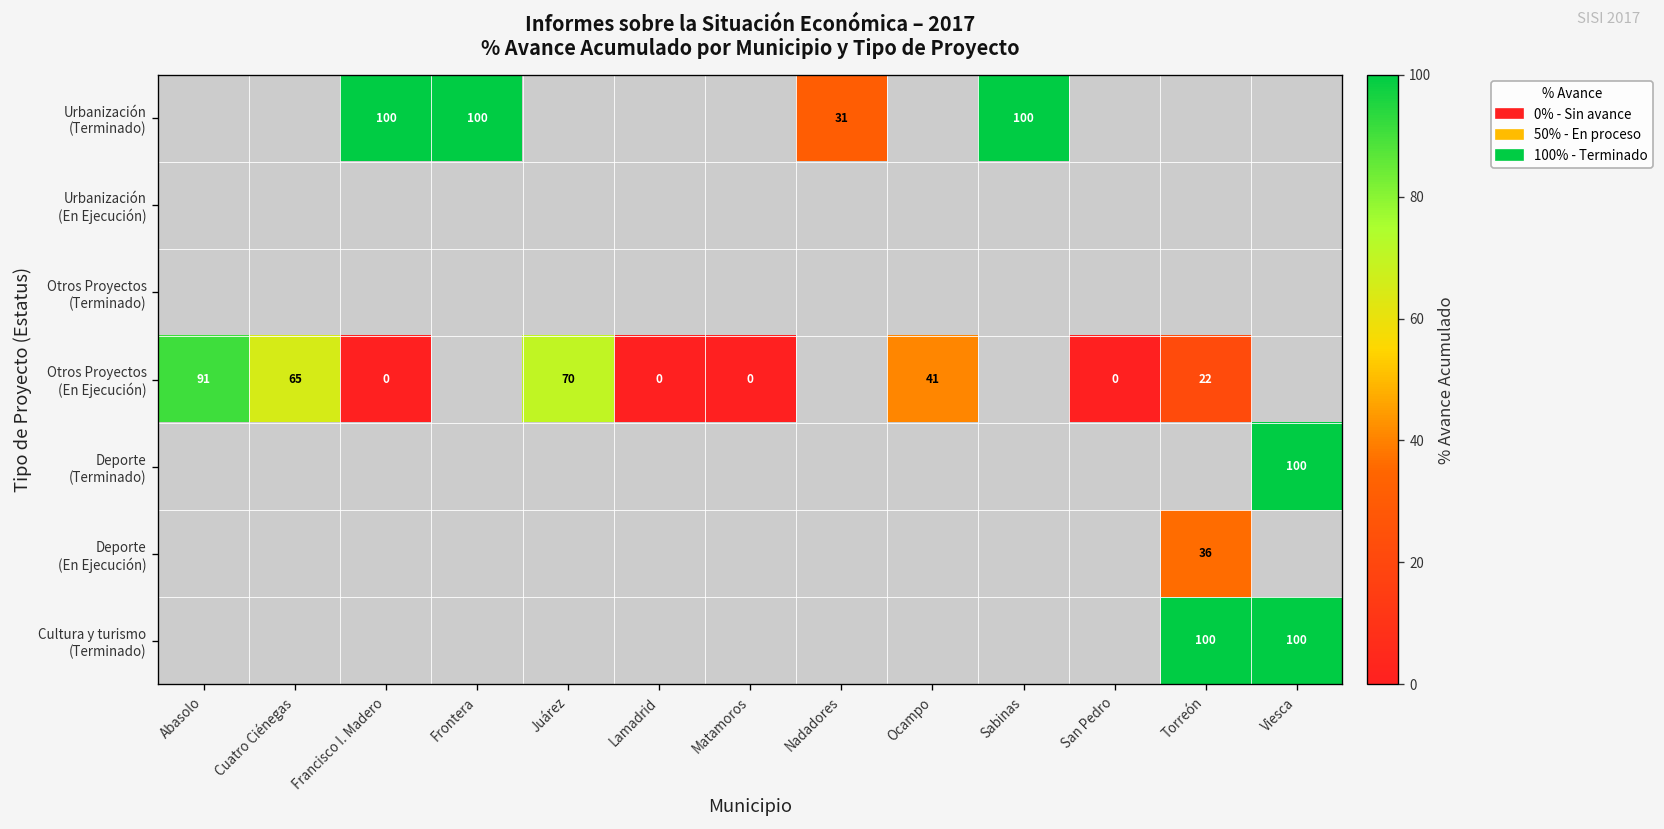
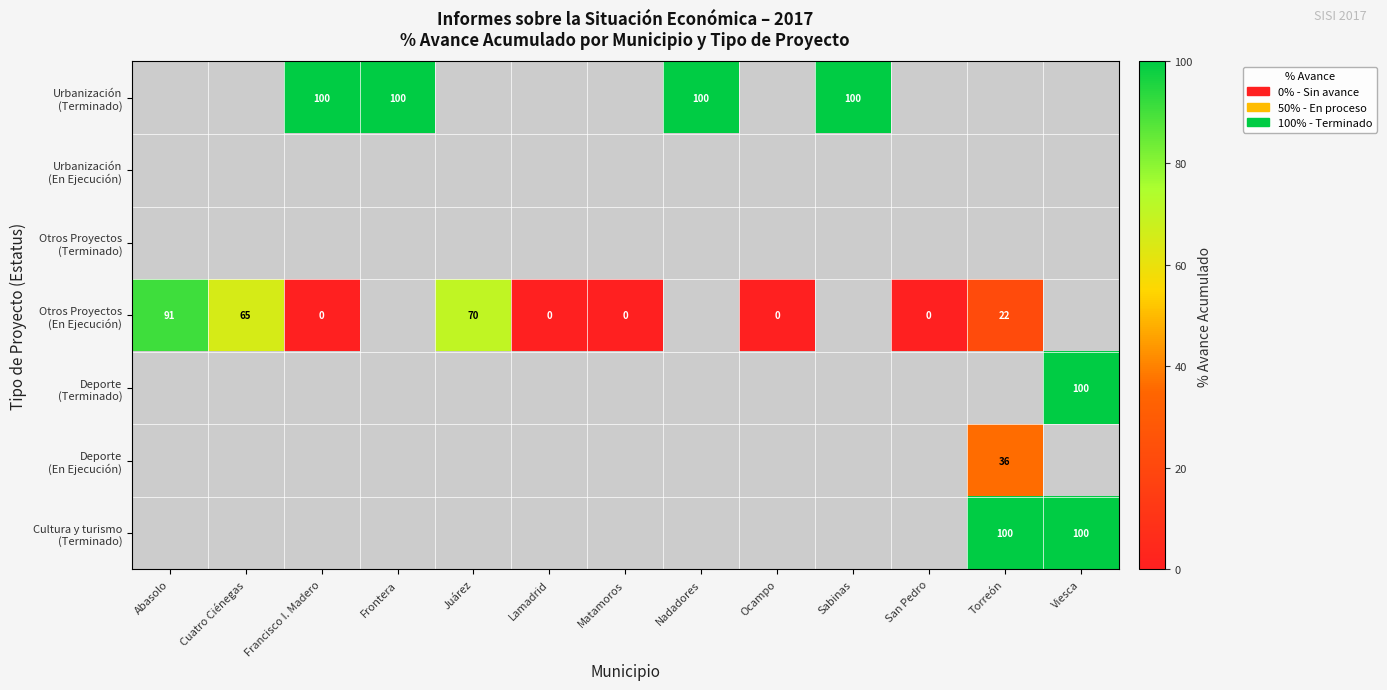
Urbanización (Terminado), Nadadores: 31 -> 100
Otros Proyectos (En Ejecución), Ocampo: 41 -> 0
